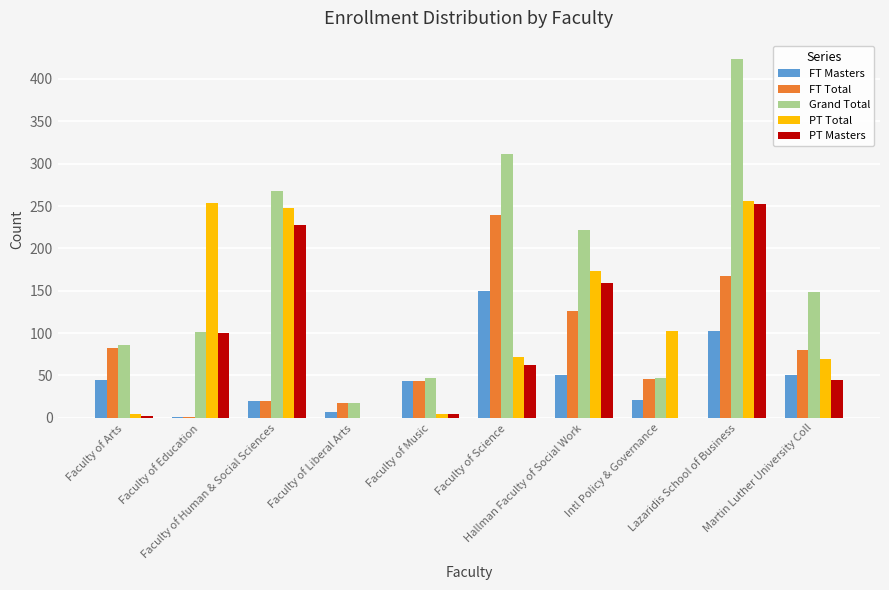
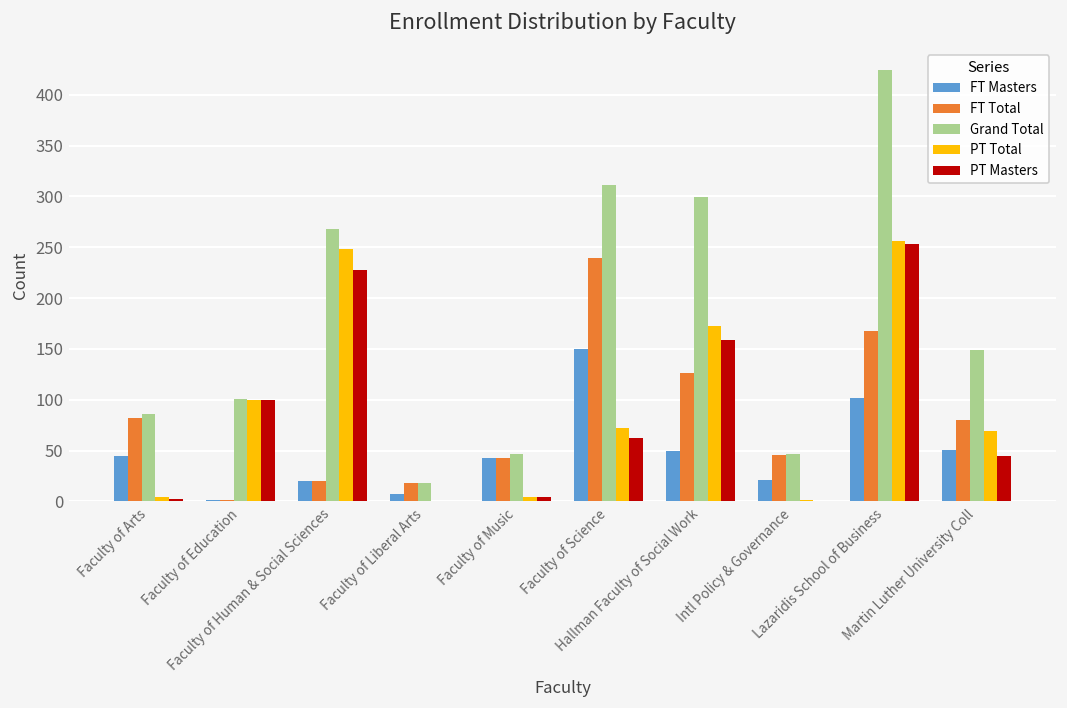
PT Total, Faculty of Education: 250 -> 100
Grand Total, Hallman Faculty of Social Work: 220 -> 300
PT Total, Intl Policy & Governance: 100 -> 0
